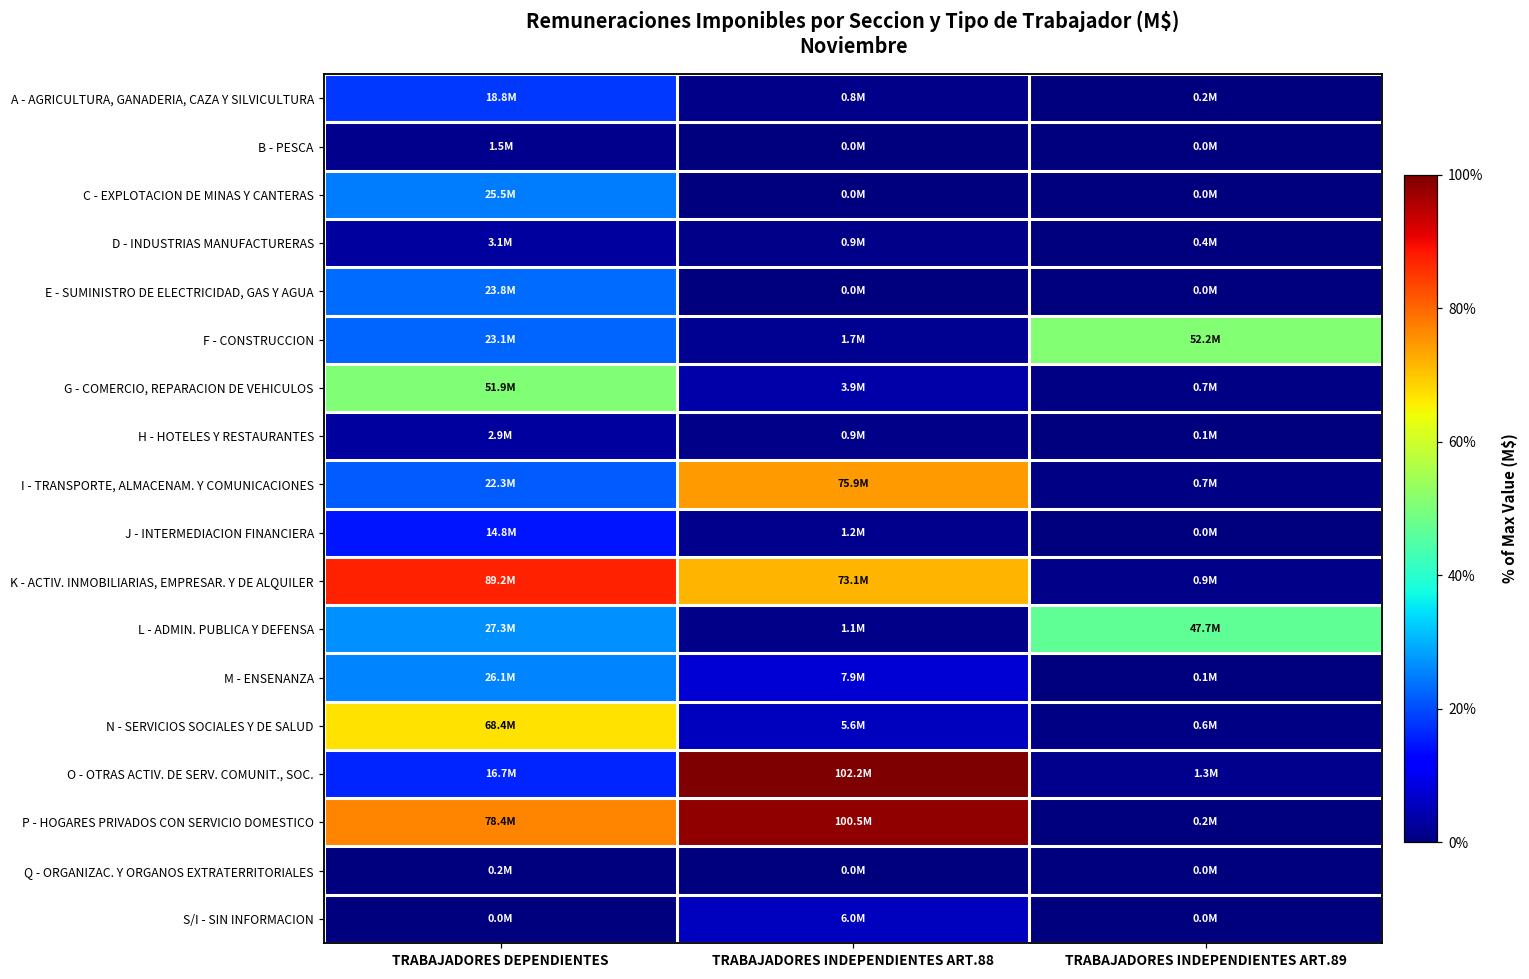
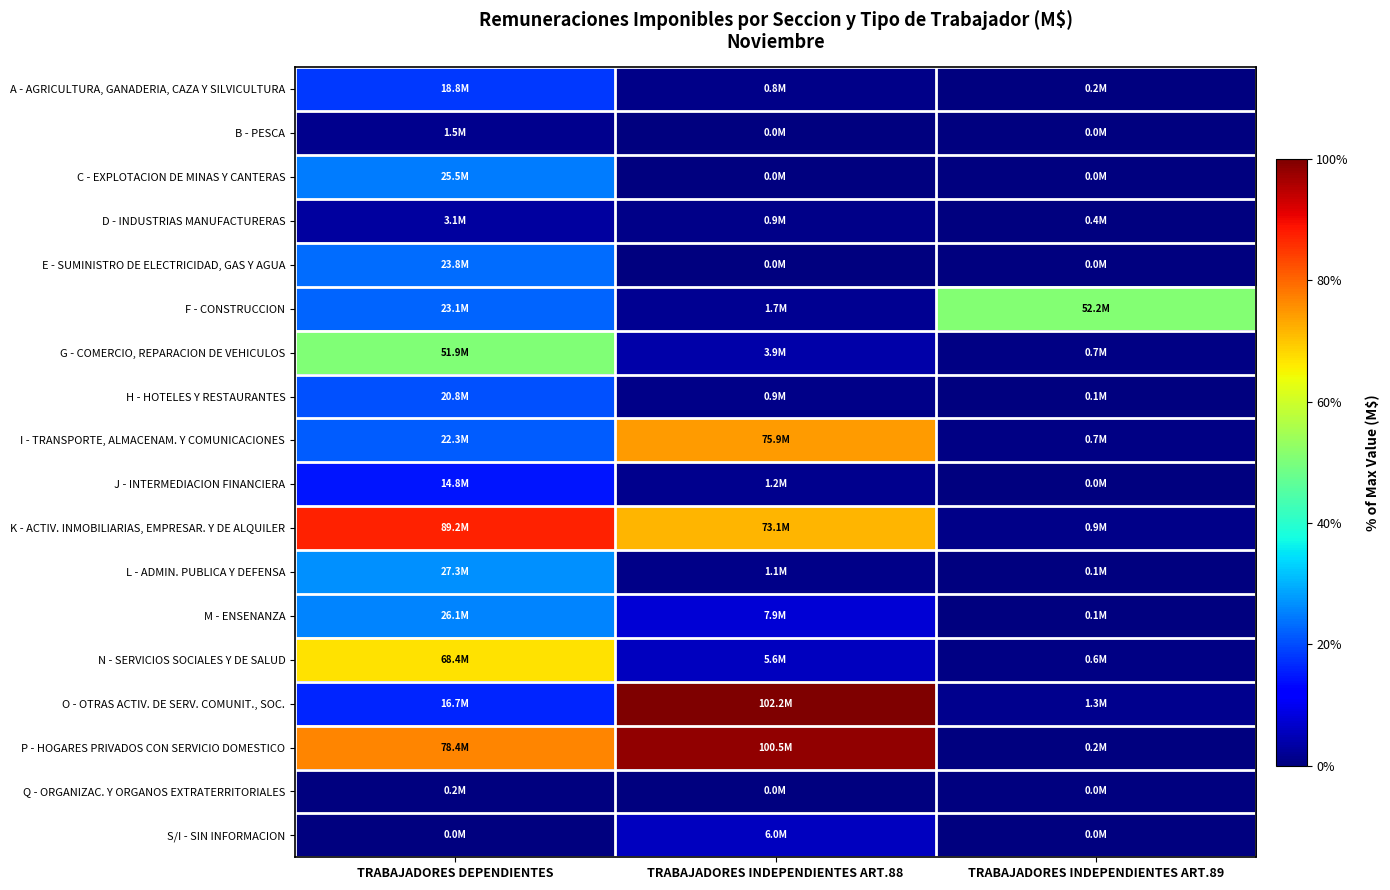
H - HOTELES Y RESTAURANTES, TRABAJADORES DEPENDIENTES: 2.9M -> 20.8M
L - ADMIN. PUBLICA Y DEFENSA, TRABAJADORES INDEPENDIENTES ART.89: 47.7M -> 0.1M
